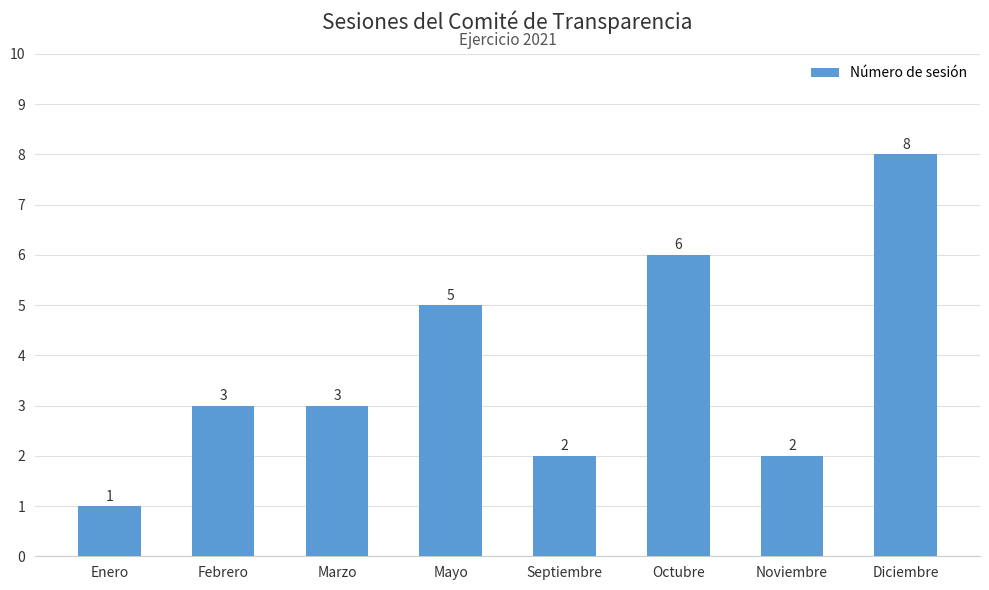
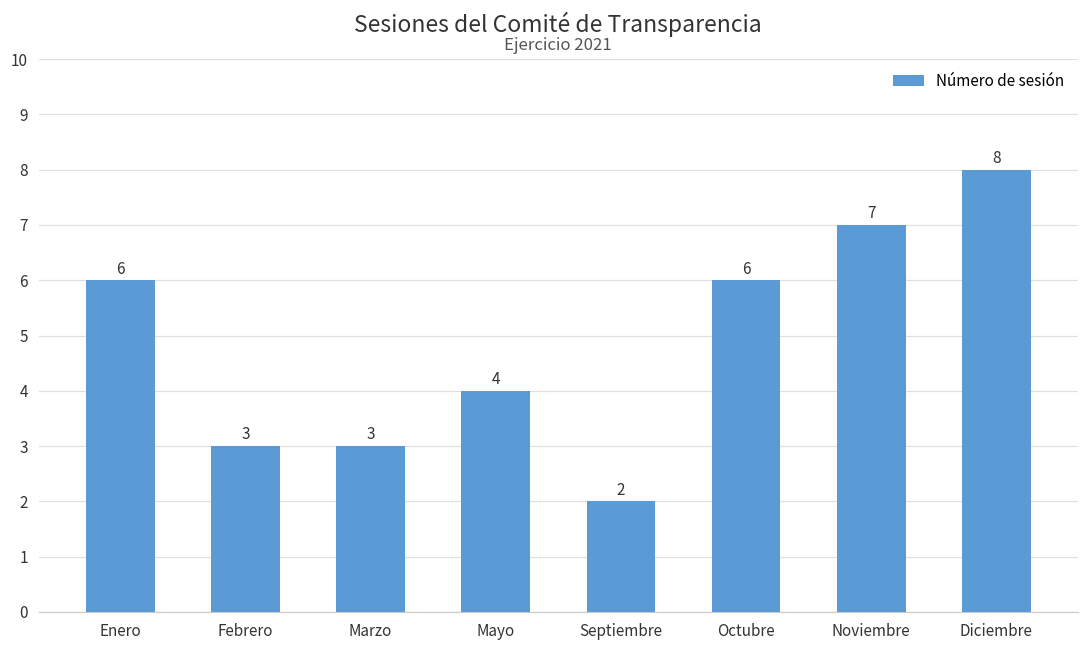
Enero: 1 -> 6
Mayo: 5 -> 4
Noviembre: 2 -> 7
